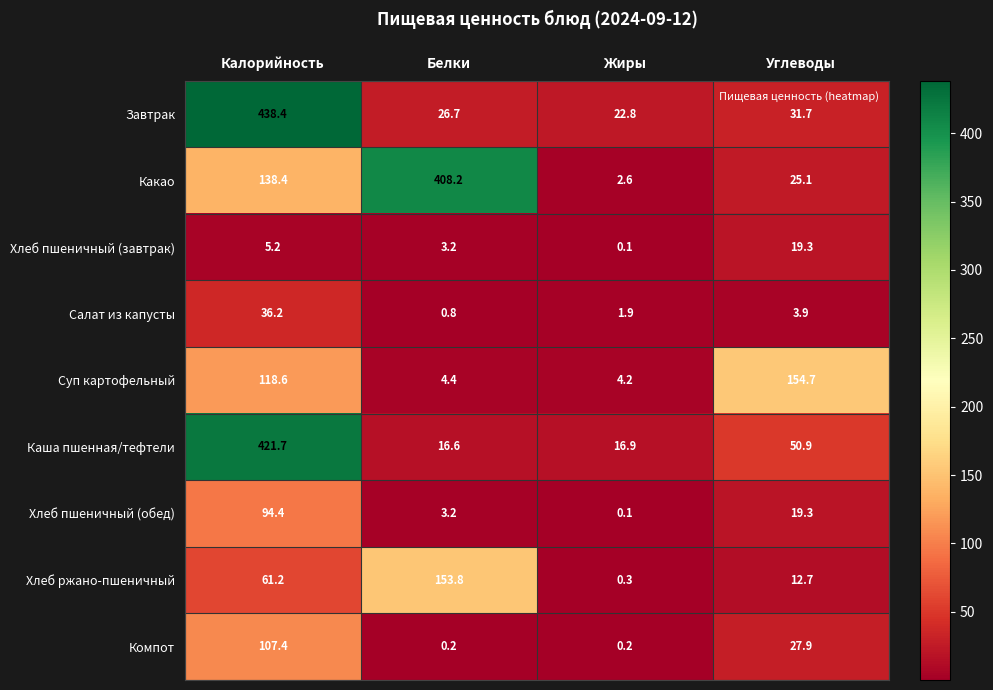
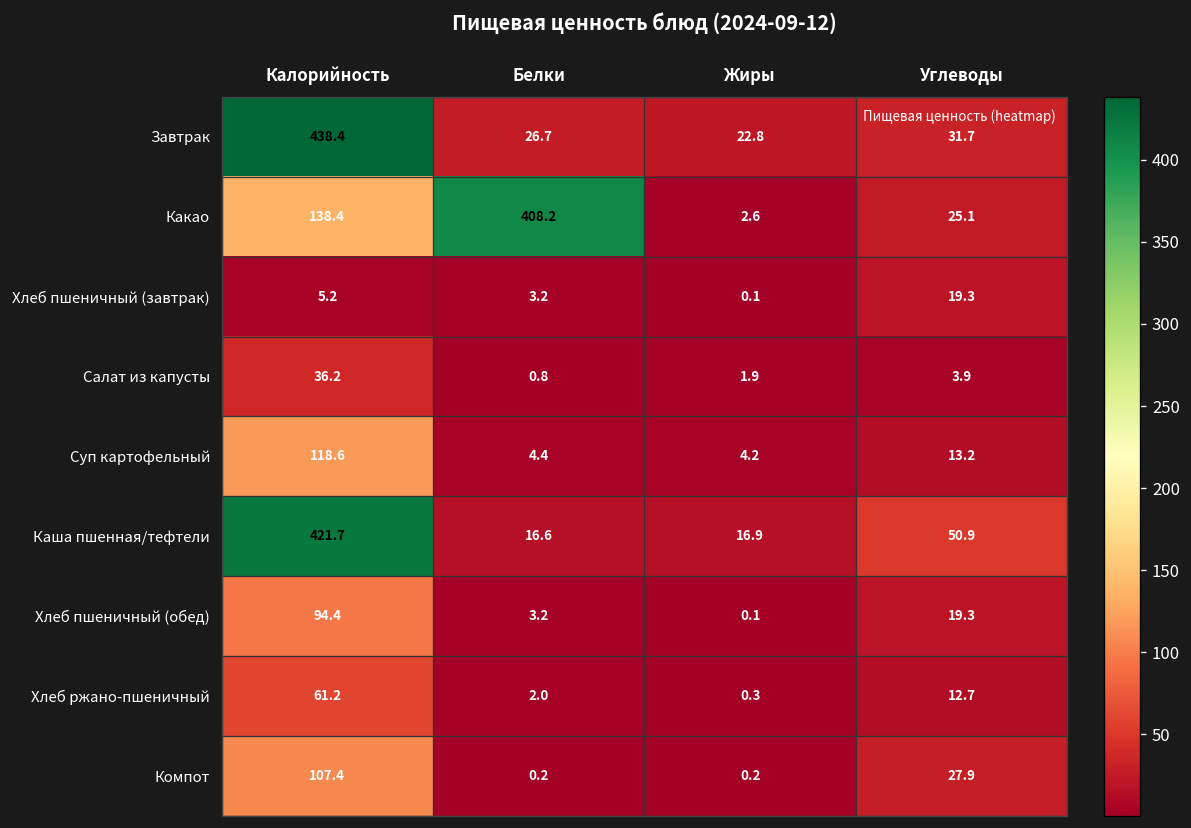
Суп картофельный, Углеводы: 154.7 -> 13.2
Хлеб ржано-пшеничный, Белки: 153.8 -> 2.0
